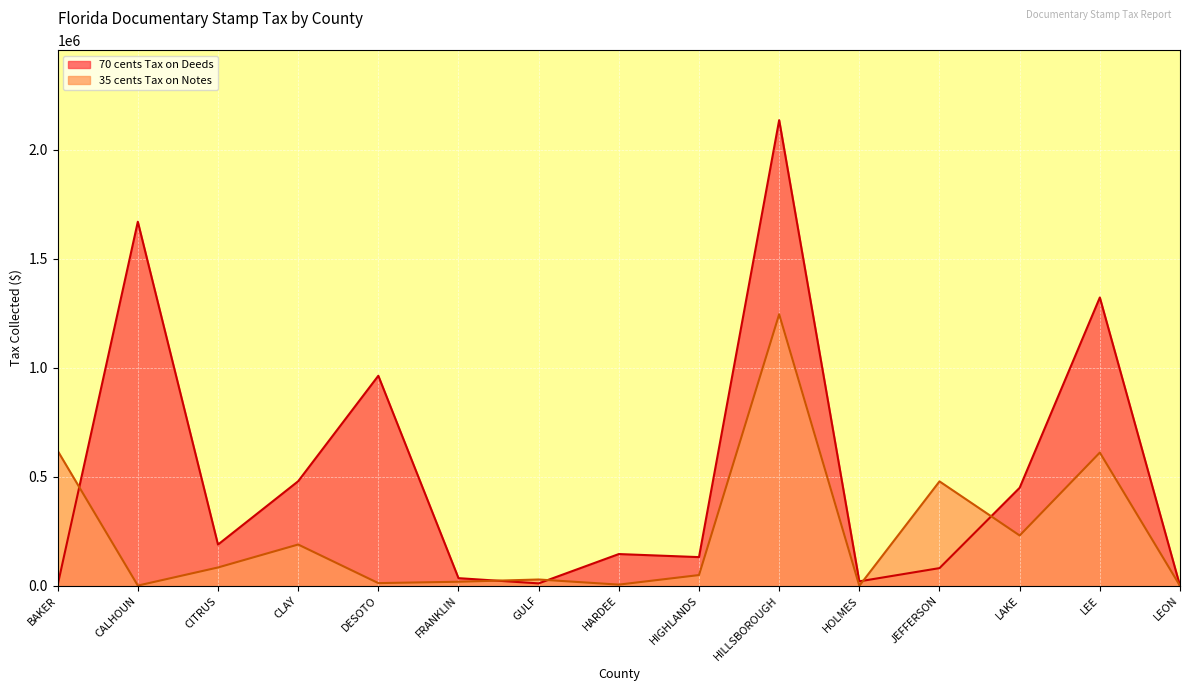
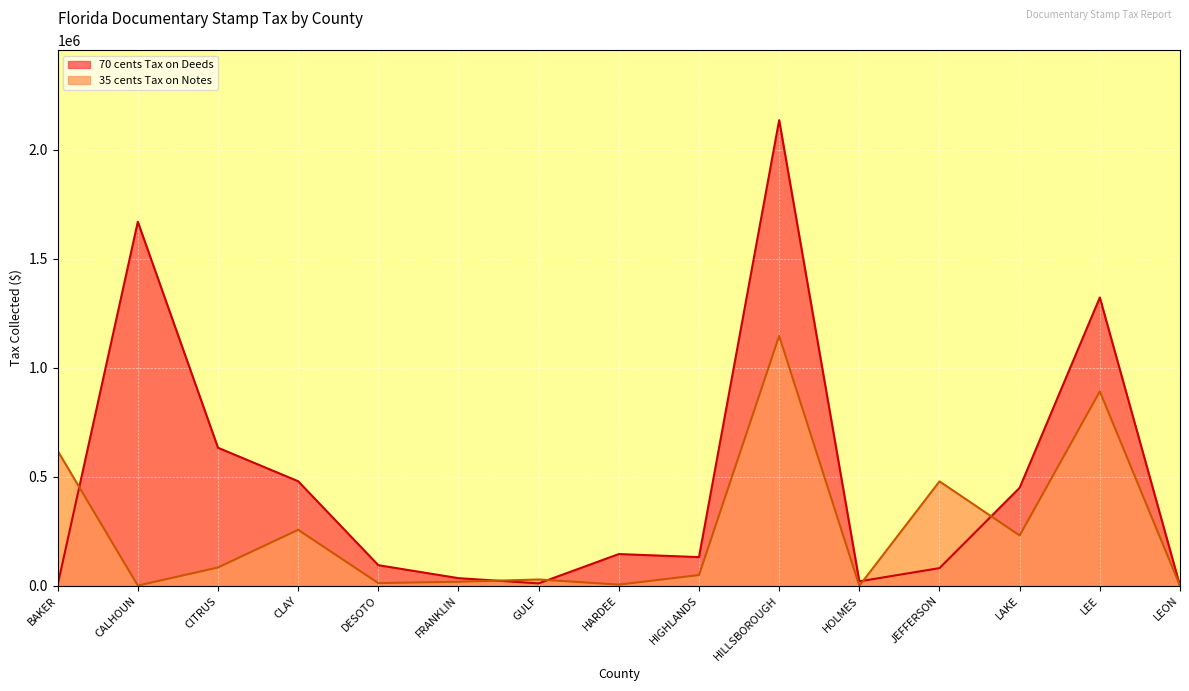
70 cents Tax on Deeds, CITRUS: 190000 -> 630000
35 cents Tax on Notes, CLAY: 190000 -> 260000
70 cents Tax on Deeds, DESOTO: 960000 -> 90000
35 cents Tax on Notes, HILLSBOROUGH: 1250000 -> 1150000
35 cents Tax on Notes, LEE: 610000 -> 890000
